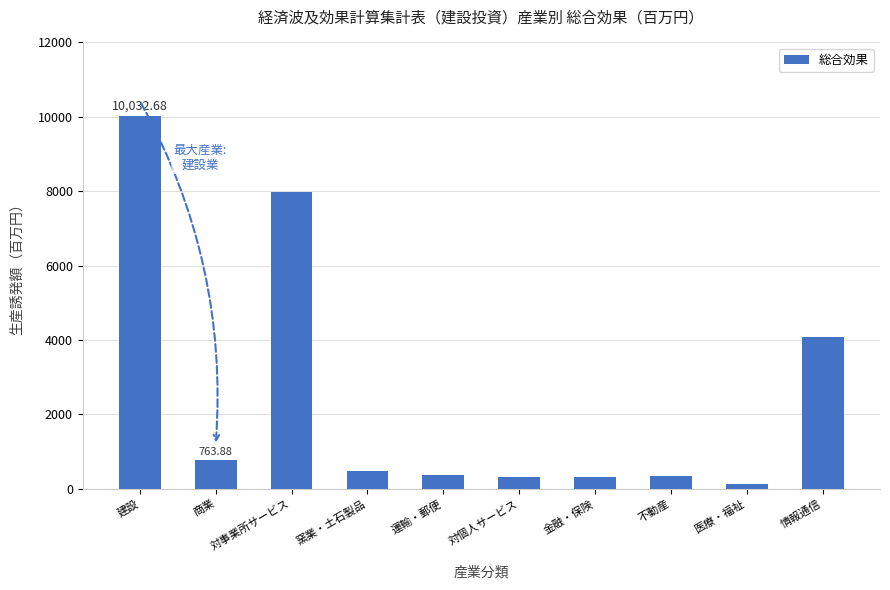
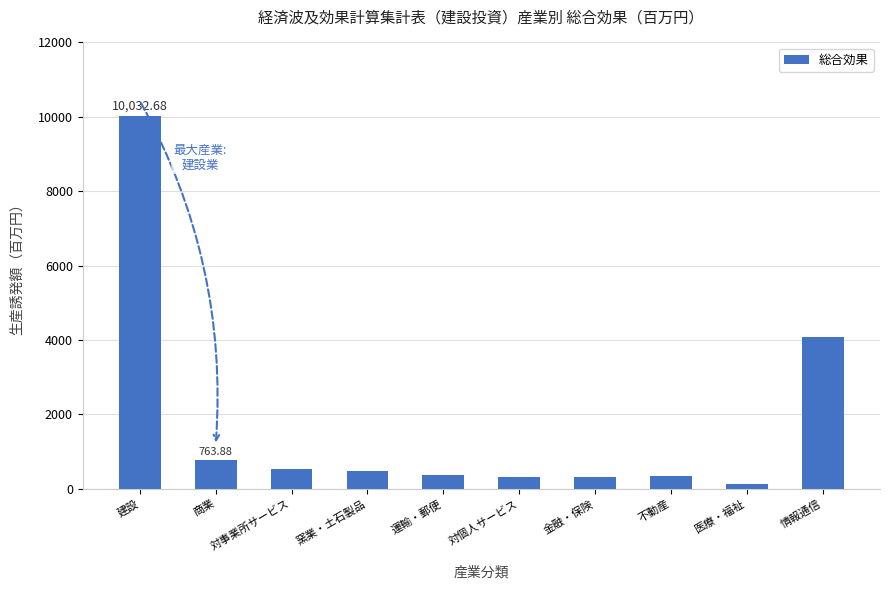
対事業所サービス: 8000 -> 500
